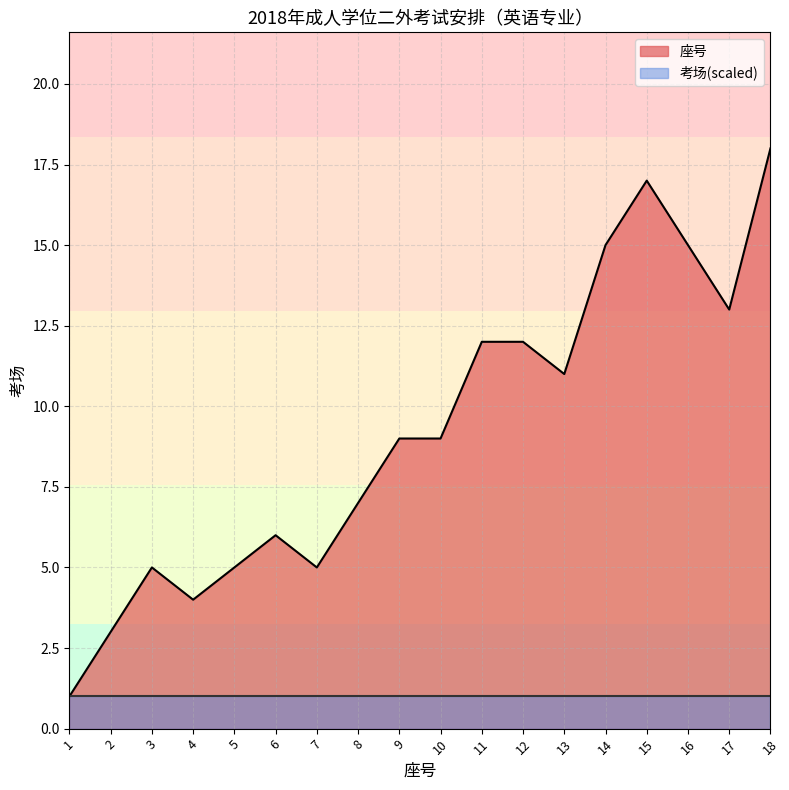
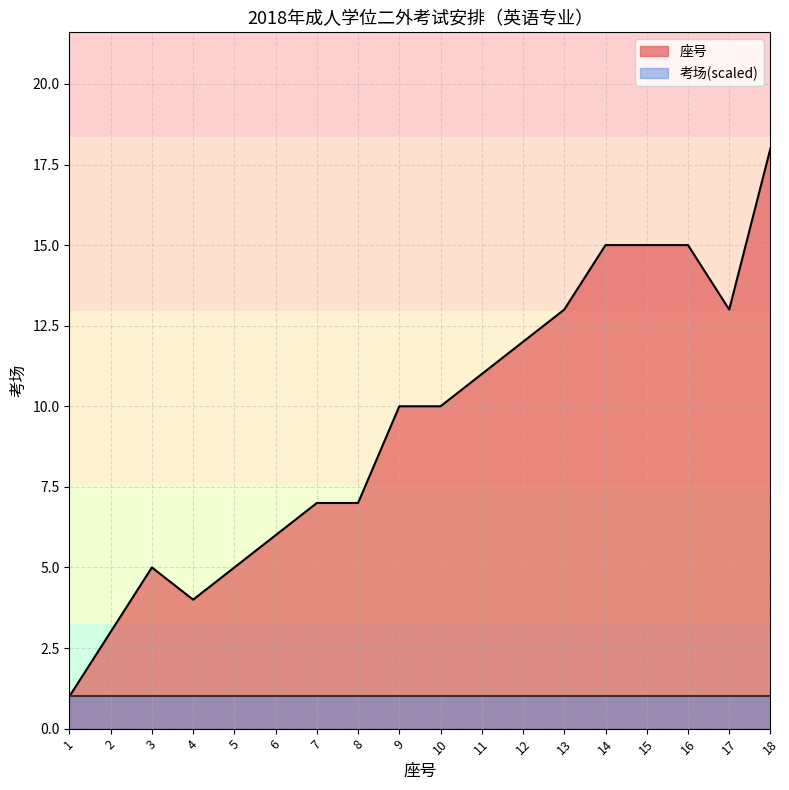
座号, 7: 5 -> 7
座号, 9: 9 -> 10
座号, 10: 9 -> 10
座号, 11: 12 -> 11
座号, 13: 11 -> 13
座号, 15: 17 -> 15
